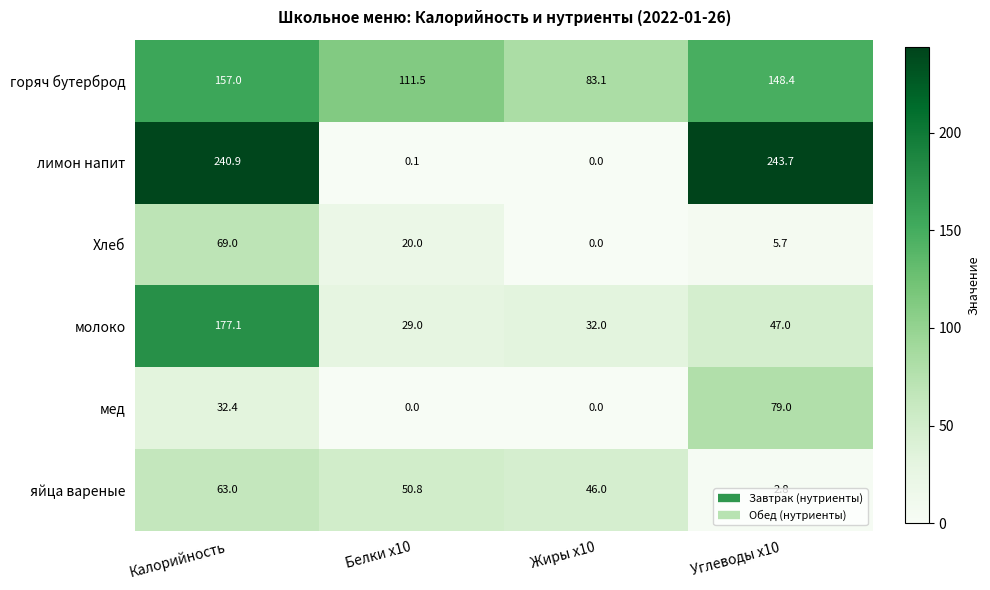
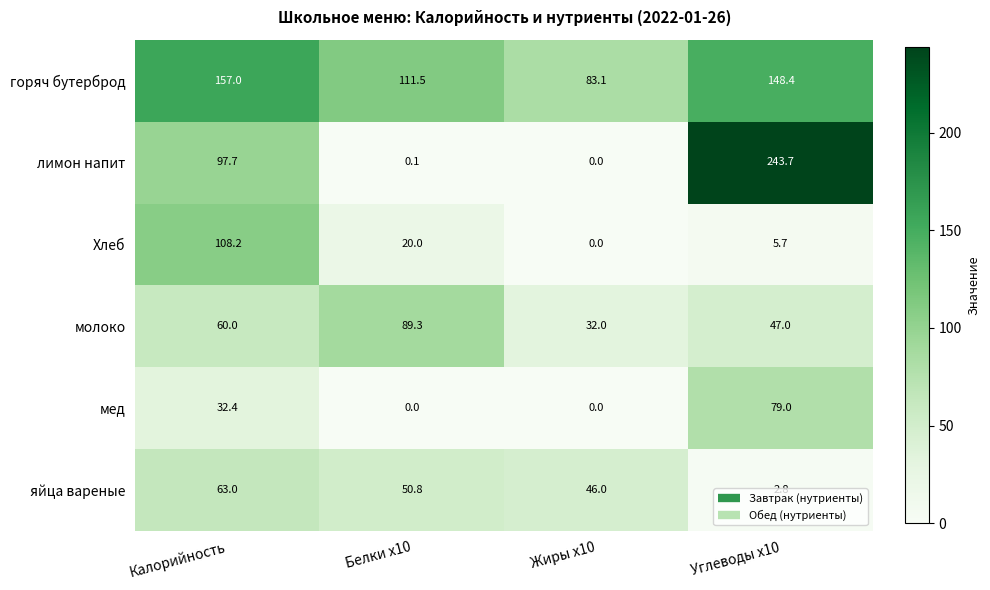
лимон напит, Калорийность: 240.9 -> 97.7
Хлеб, Калорийность: 69.0 -> 108.2
молоко, Калорийность: 177.1 -> 60.0
молоко, Белки x10: 29.0 -> 89.3
